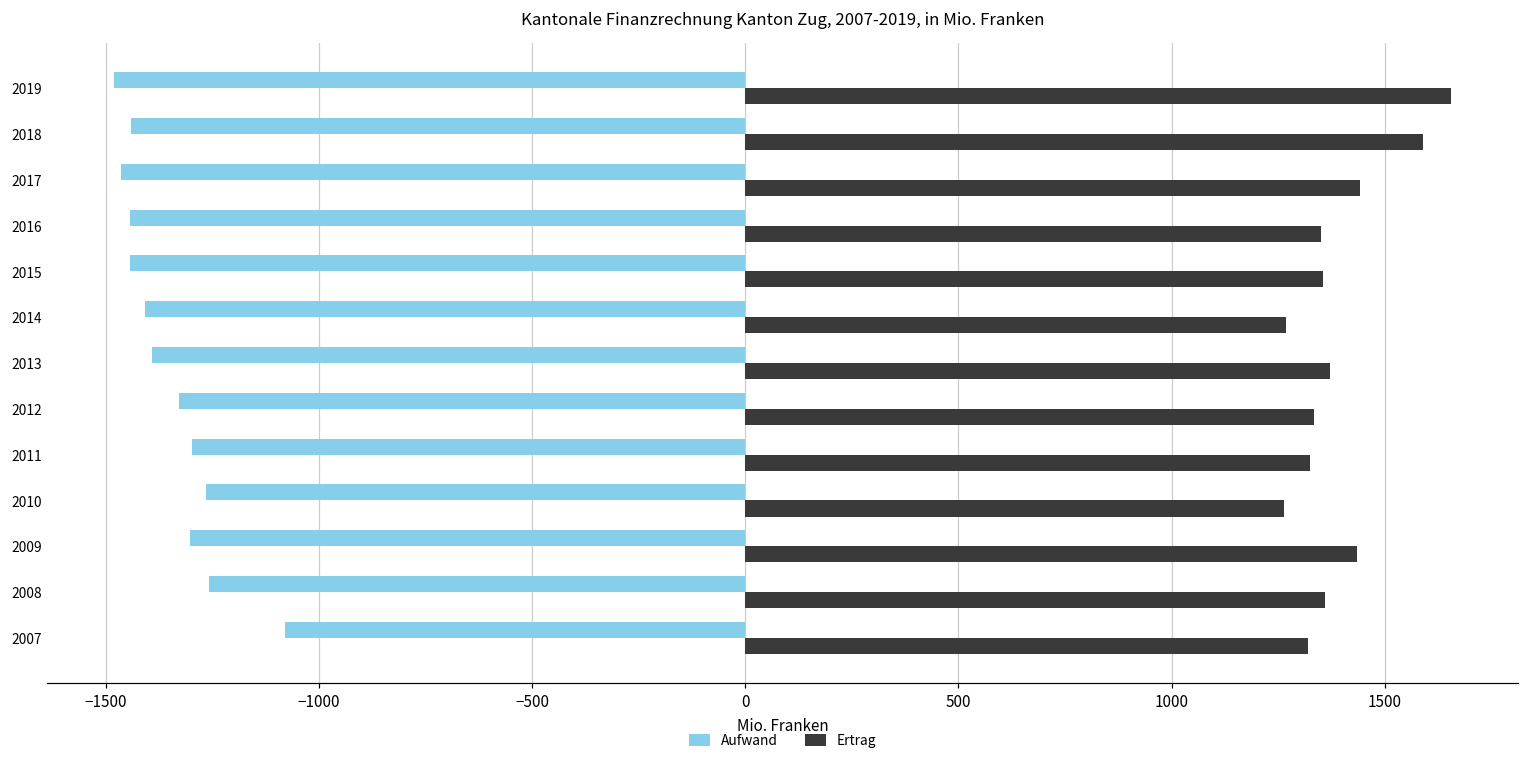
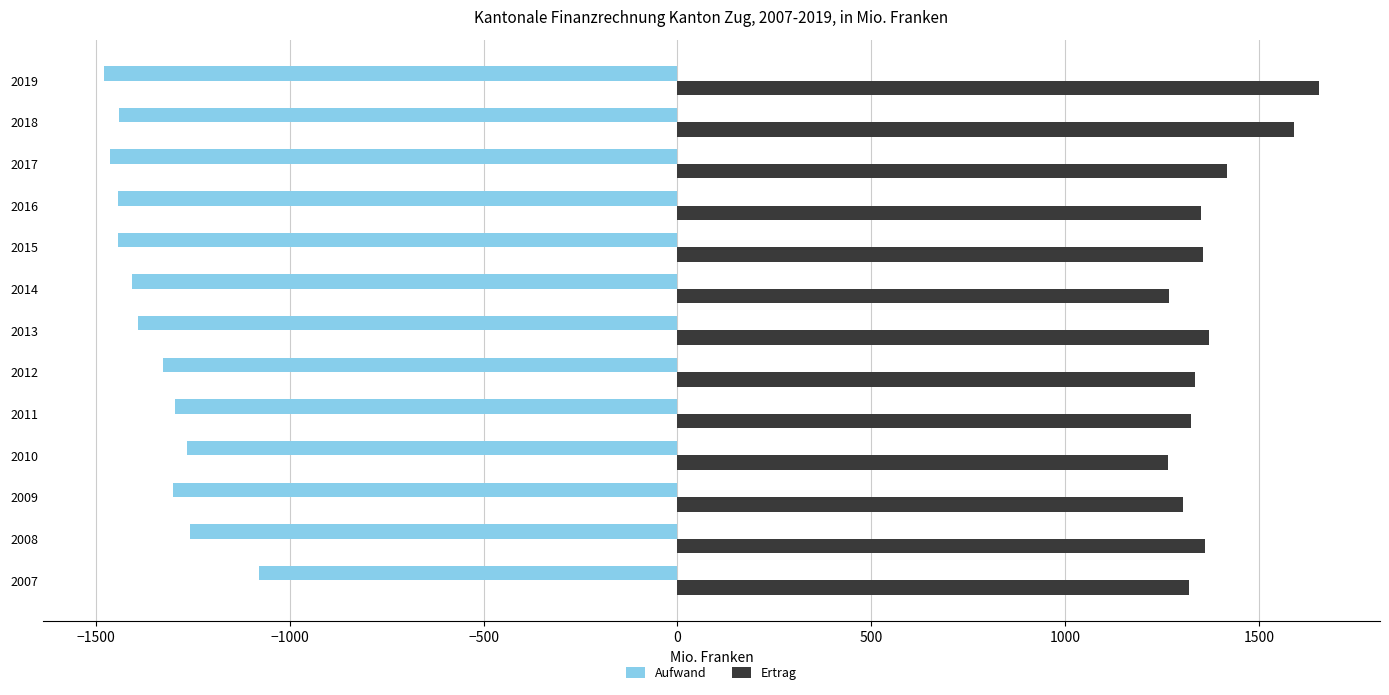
Ertrag, 2017: 1440 -> 1420
Ertrag, 2009: 1440 -> 1300
